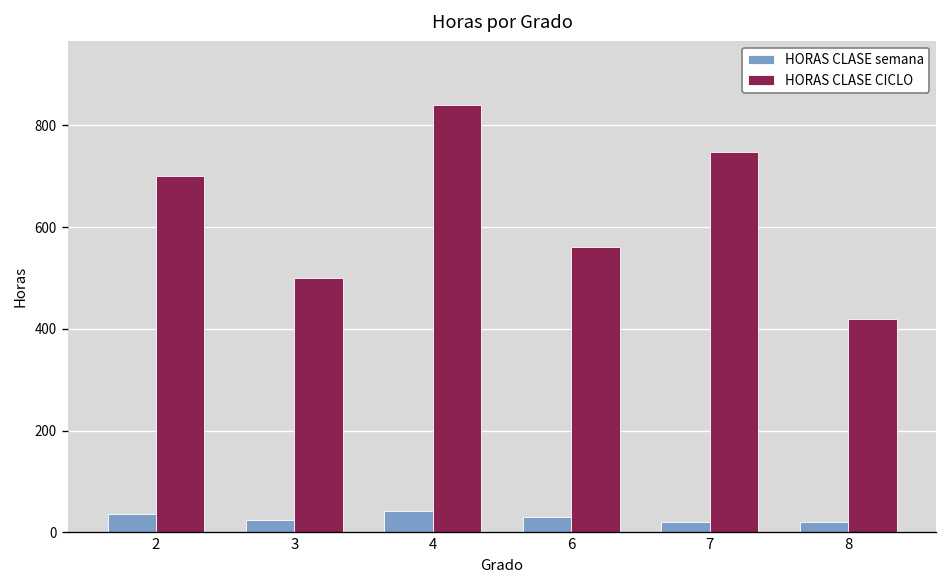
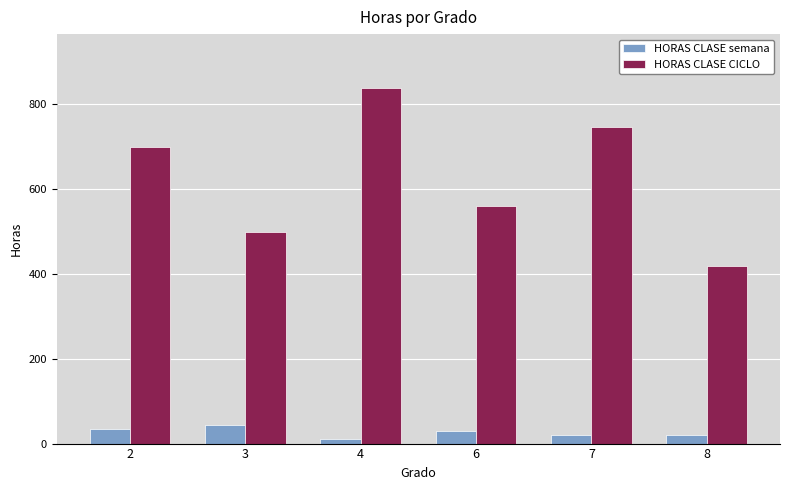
HORAS CLASE semana, 3: 30 -> 40
HORAS CLASE semana, 4: 40 -> 10
